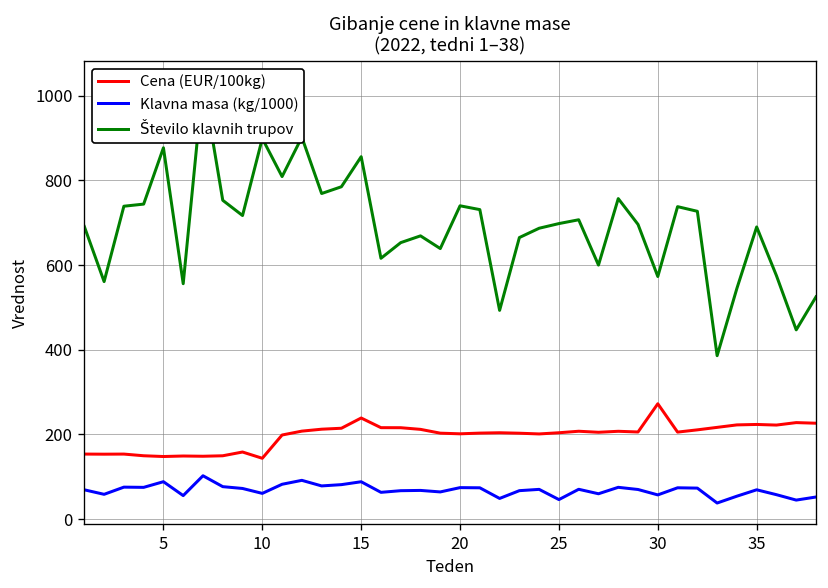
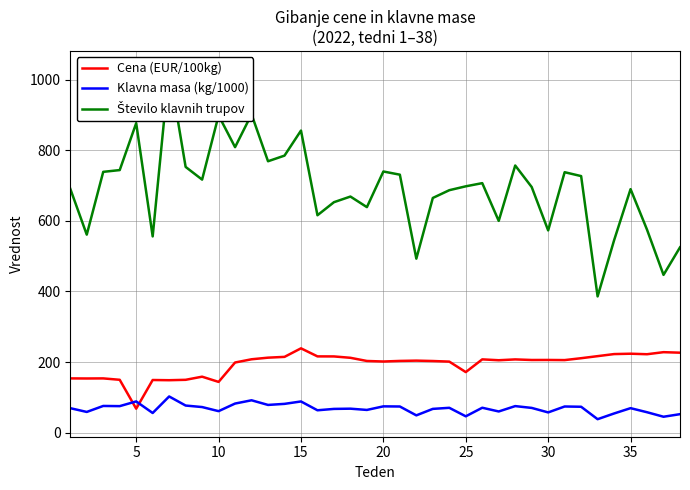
Cena (EUR/100kg), 5: 150 -> 70
Cena (EUR/100kg), 25: 200 -> 170
Cena (EUR/100kg), 30: 270 -> 210
